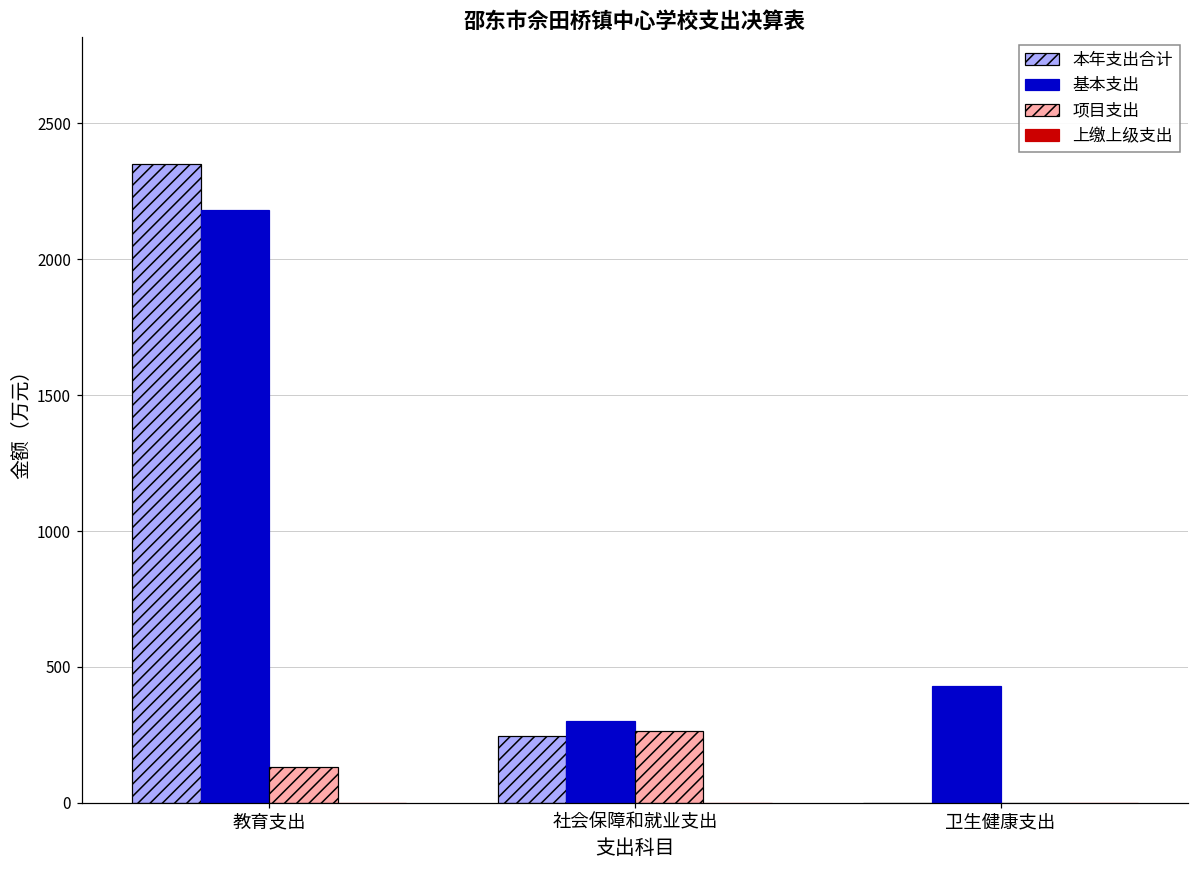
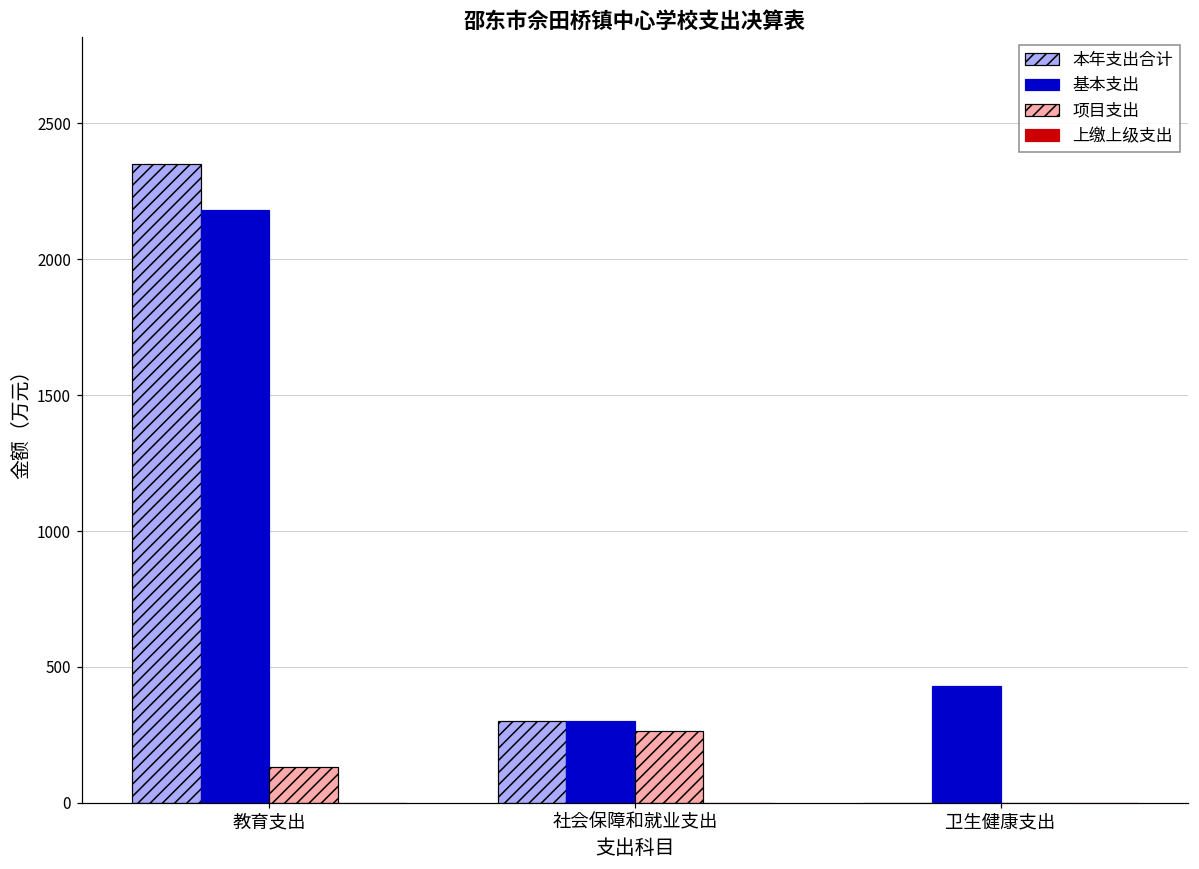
本年支出合计, 社会保障和就业支出: 240 -> 300
